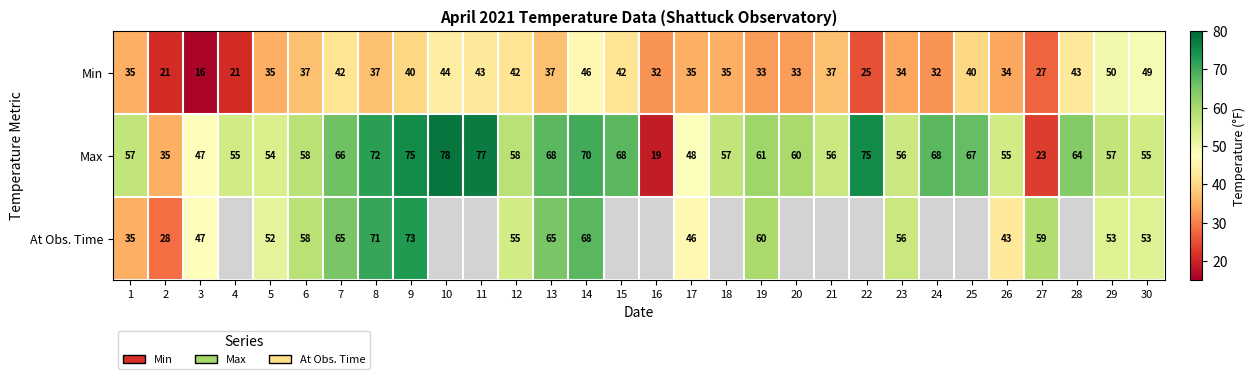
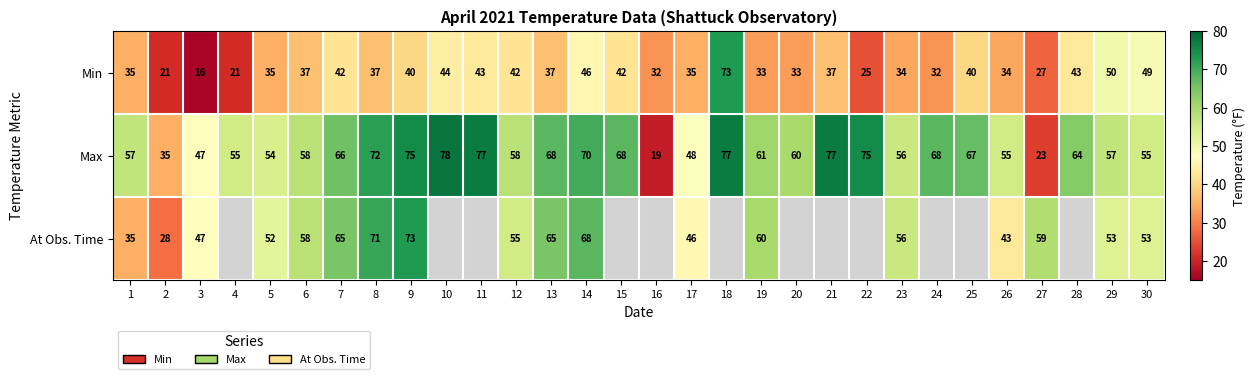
Min, 18: 35 -> 73
Max, 18: 57 -> 77
Max, 21: 56 -> 77
